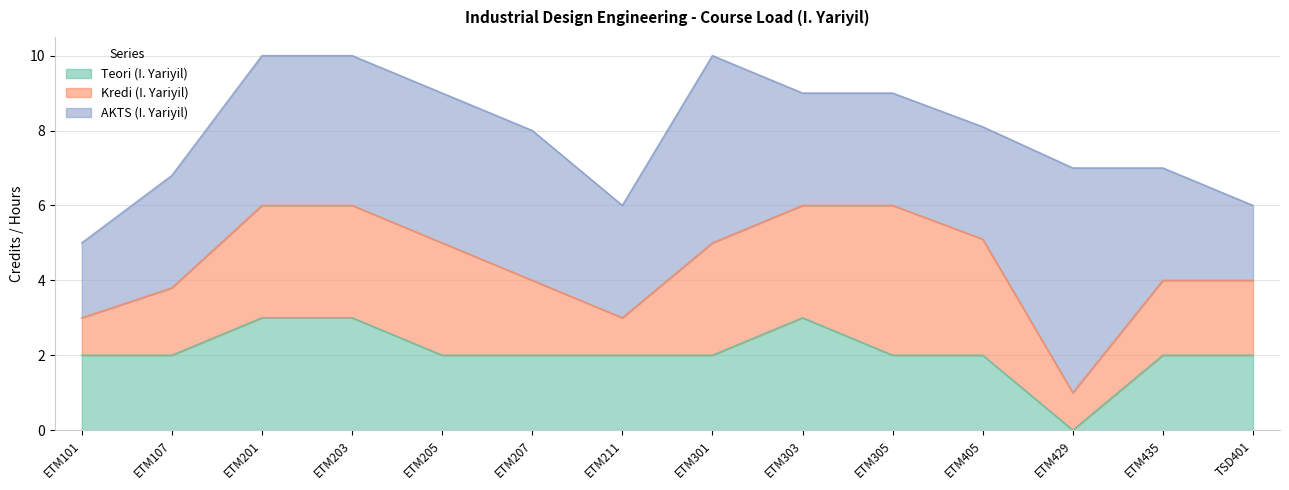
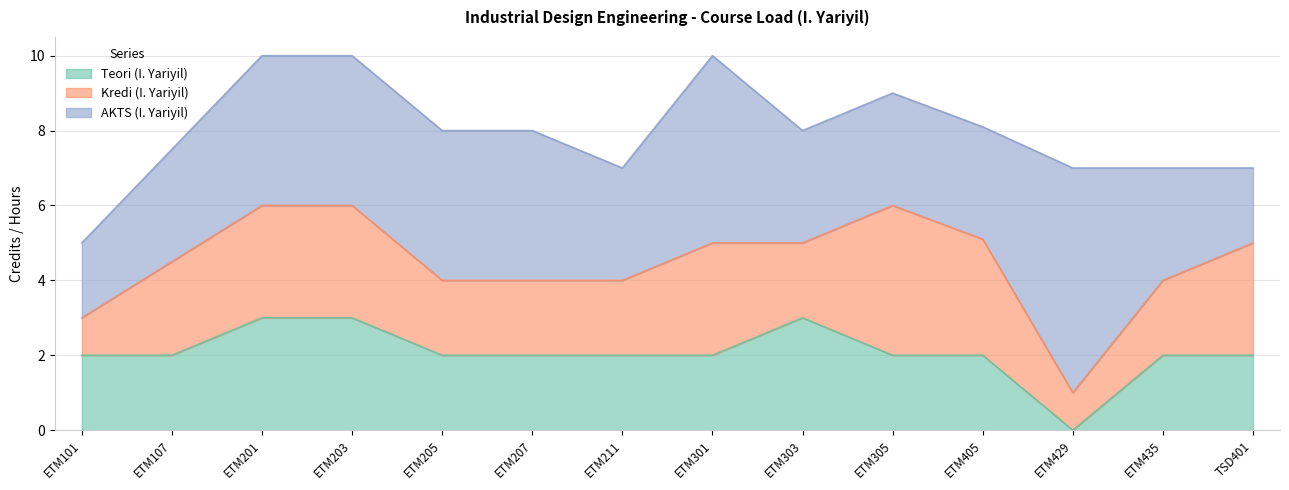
Kredi (I. Yariyil), ETM107: 1.8 -> 2.5
Kredi (I. Yariyil), ETM205: 3 -> 2
Kredi (I. Yariyil), ETM211: 1 -> 2
Kredi (I. Yariyil), ETM303: 3 -> 2
Kredi (I. Yariyil), TSD401: 2 -> 3
